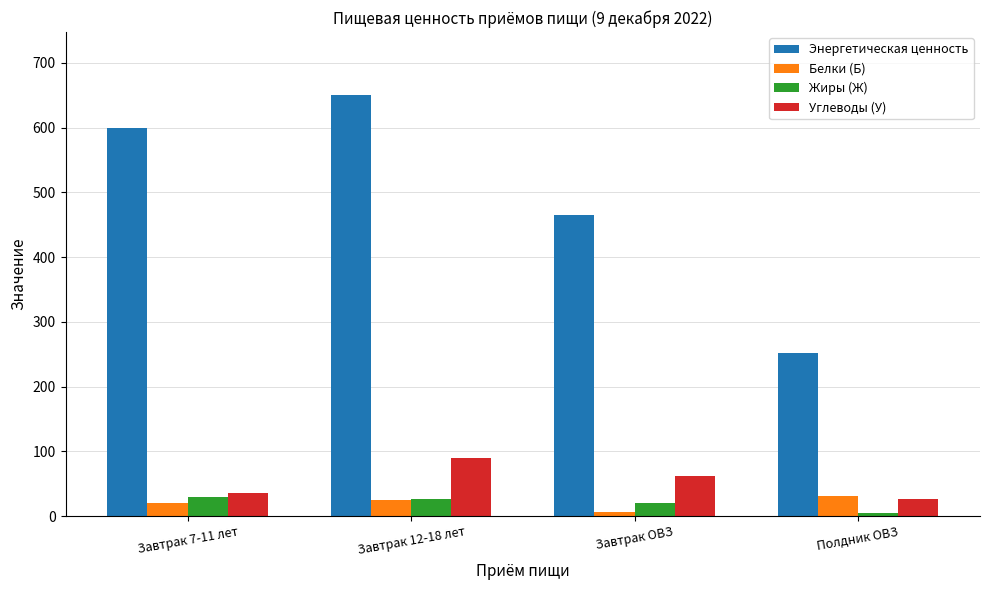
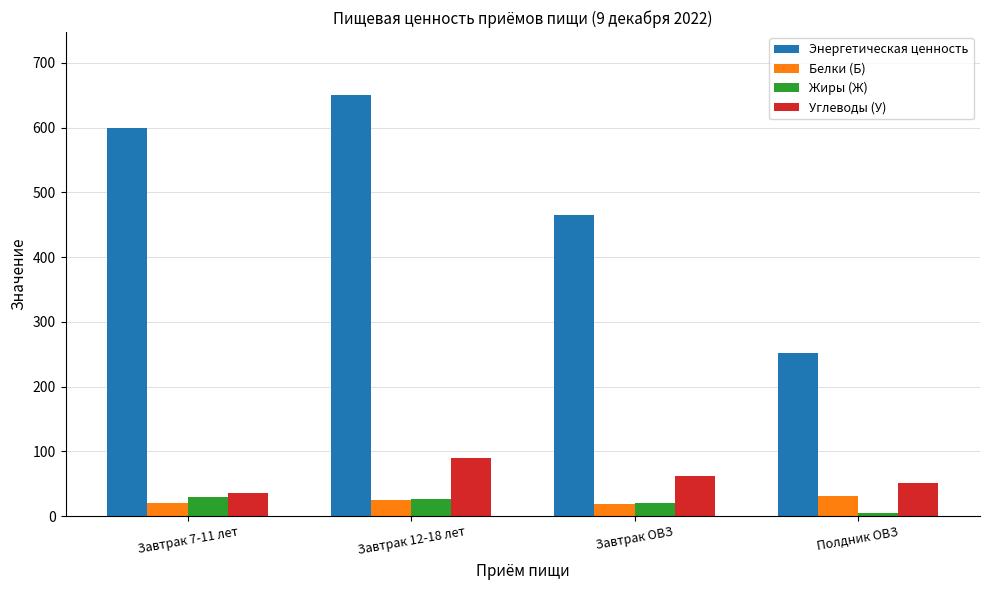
Белки (Б), Завтрак ОВЗ: 10 -> 20
Углеводы (У), Полдник ОВЗ: 30 -> 50
